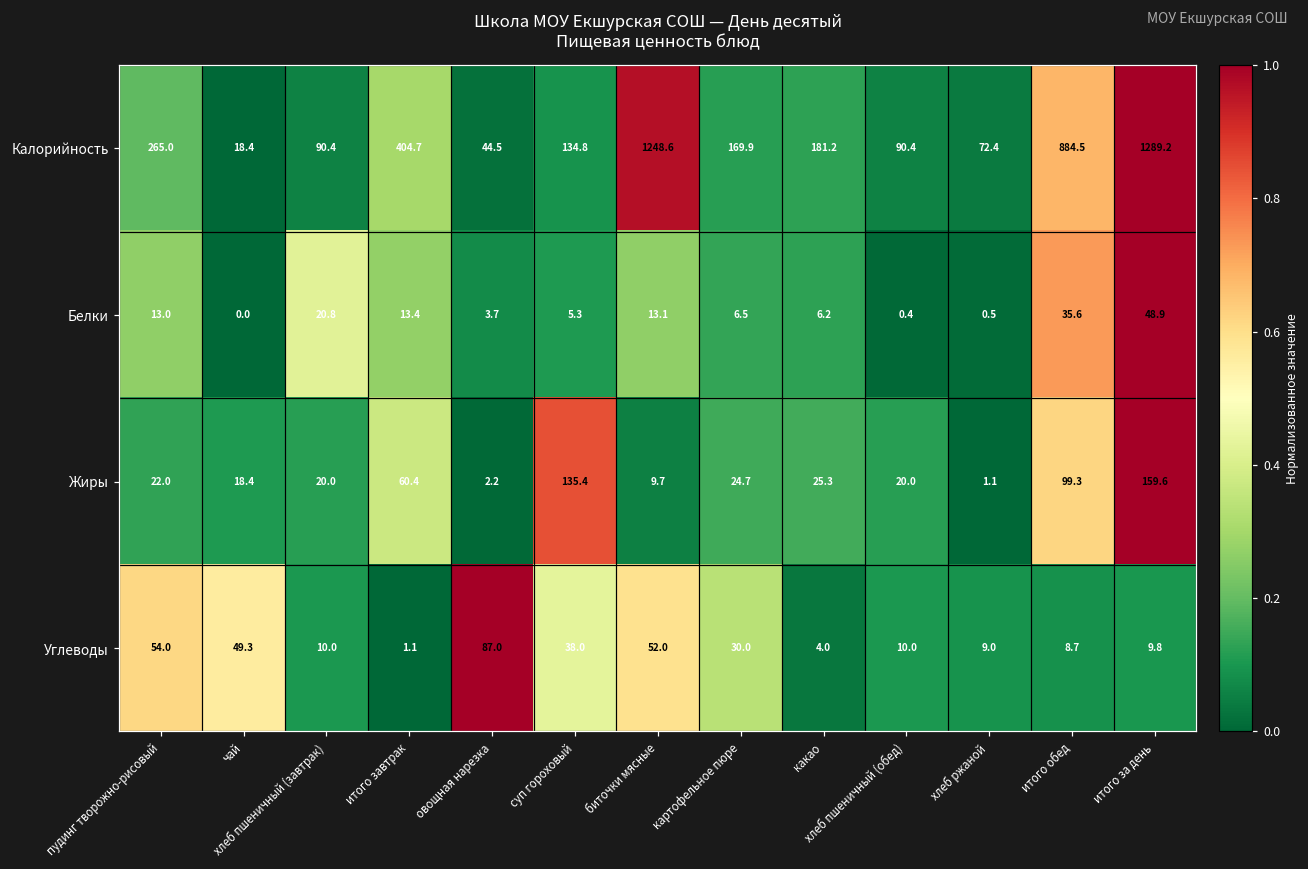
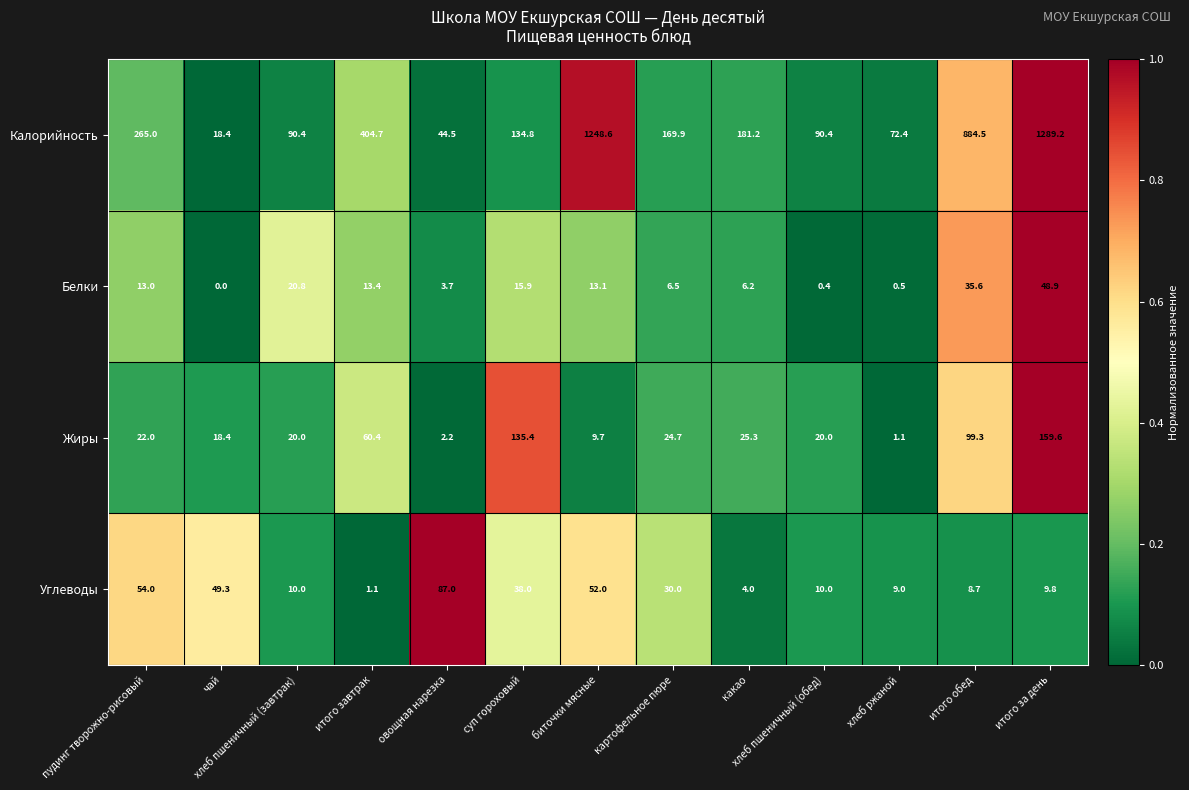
Белки, суп гороховый: 5.3 -> 15.9
